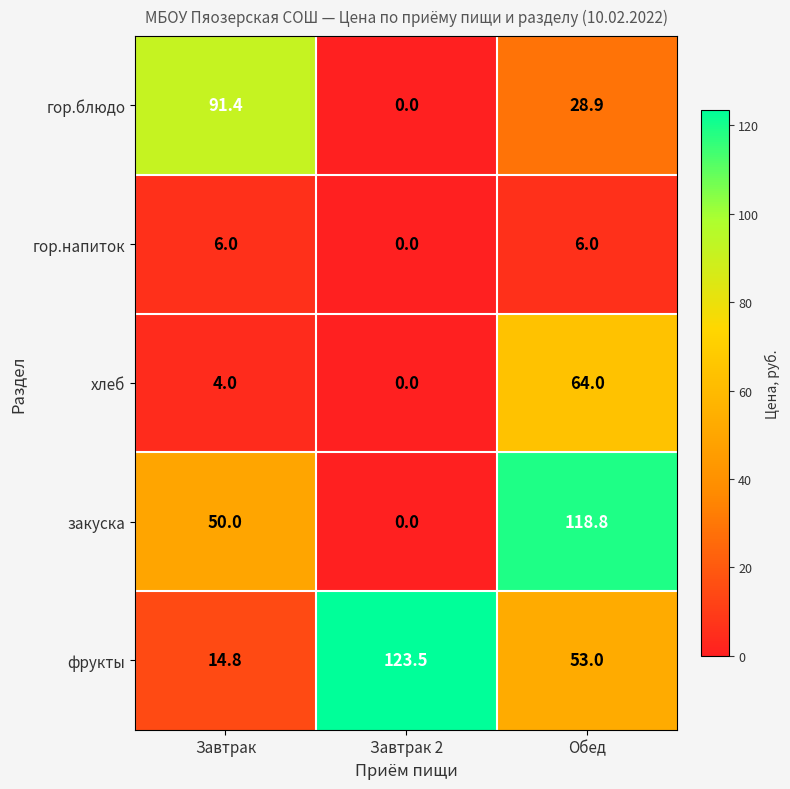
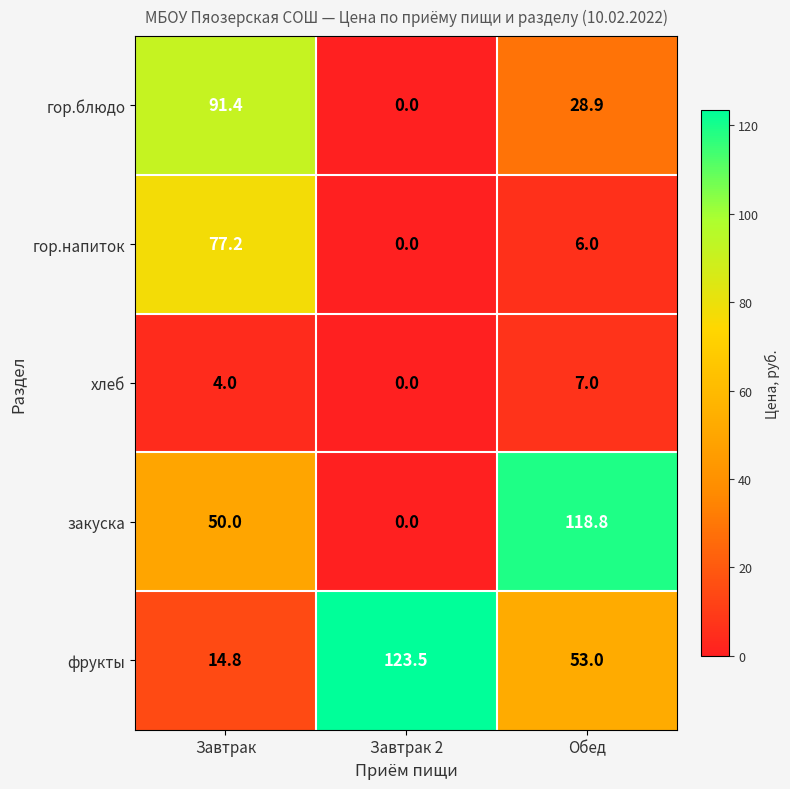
гор.напиток, Завтрак: 6.0 -> 77.2
хлеб, Обед: 64.0 -> 7.0
